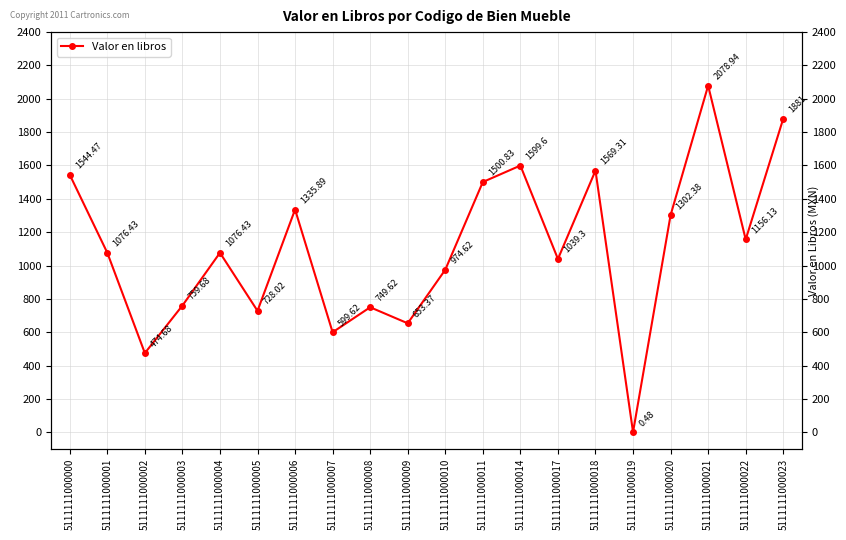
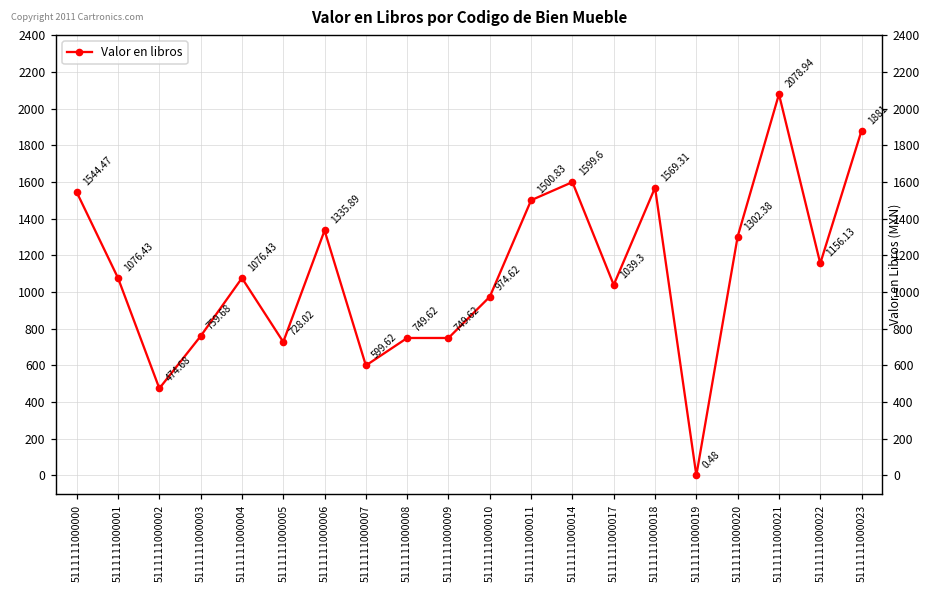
5111111000009: 653.37 -> 749.62
